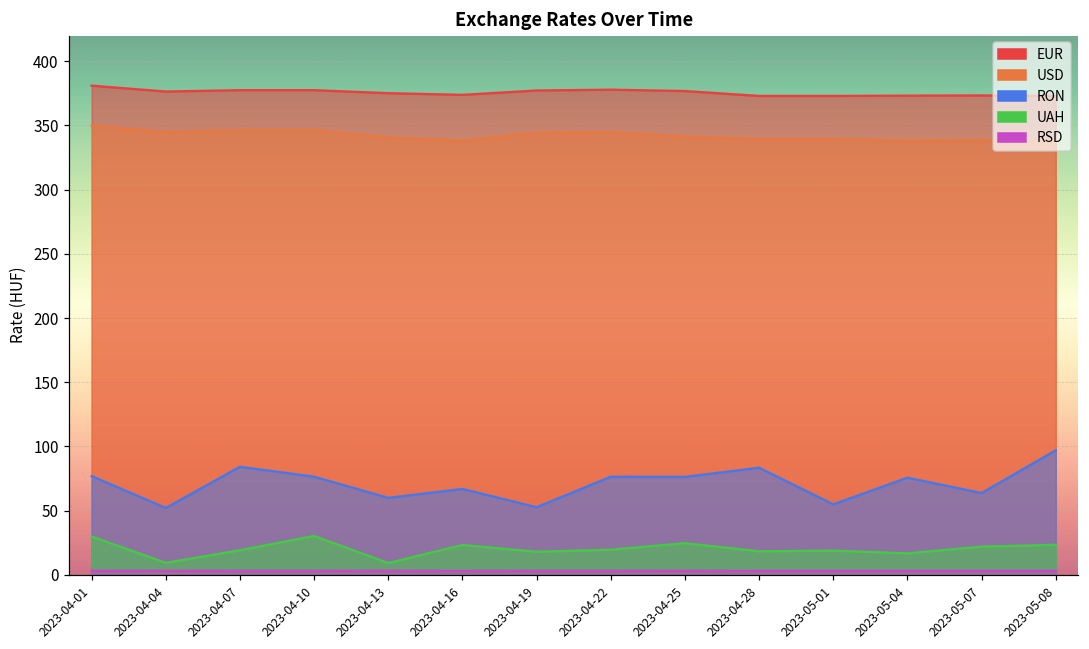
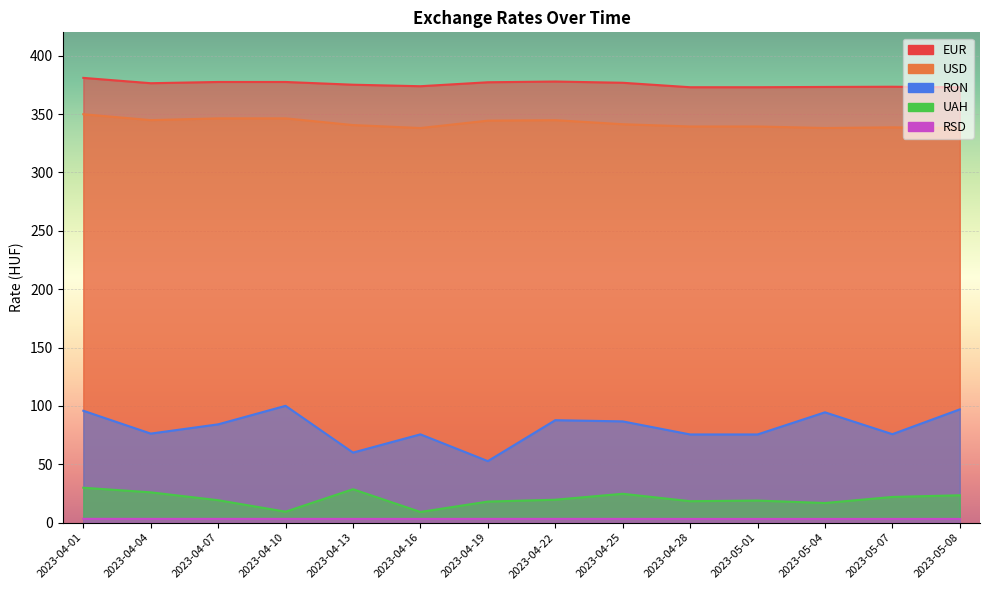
RON, 2023-04-01: 77 -> 96
RON, 2023-04-04: 52 -> 76
UAH, 2023-04-04: 9 -> 26
RON, 2023-04-10: 76 -> 100
UAH, 2023-04-10: 30 -> 9
UAH, 2023-04-13: 9 -> 29
RON, 2023-04-16: 67 -> 76
UAH, 2023-04-16: 23 -> 9
RON, 2023-04-22: 76 -> 88
RON, 2023-04-25: 76 -> 87
RON, 2023-04-28: 83 -> 76
RON, 2023-05-01: 55 -> 76
RON, 2023-05-04: 76 -> 95
RON, 2023-05-07: 64 -> 76
